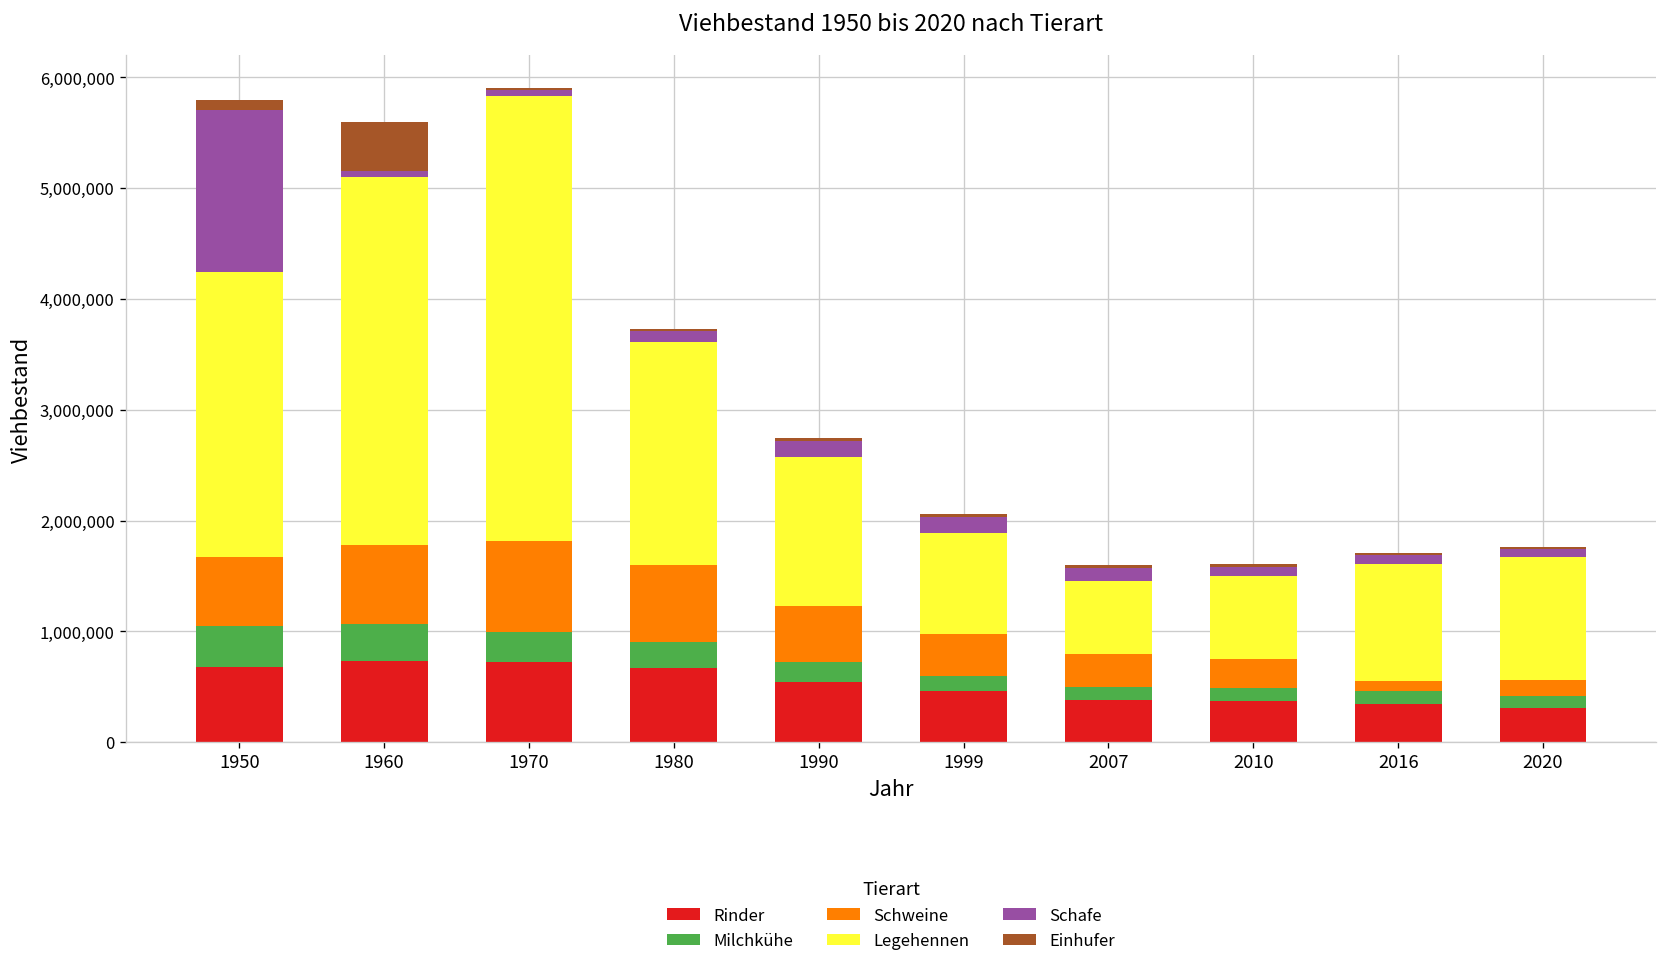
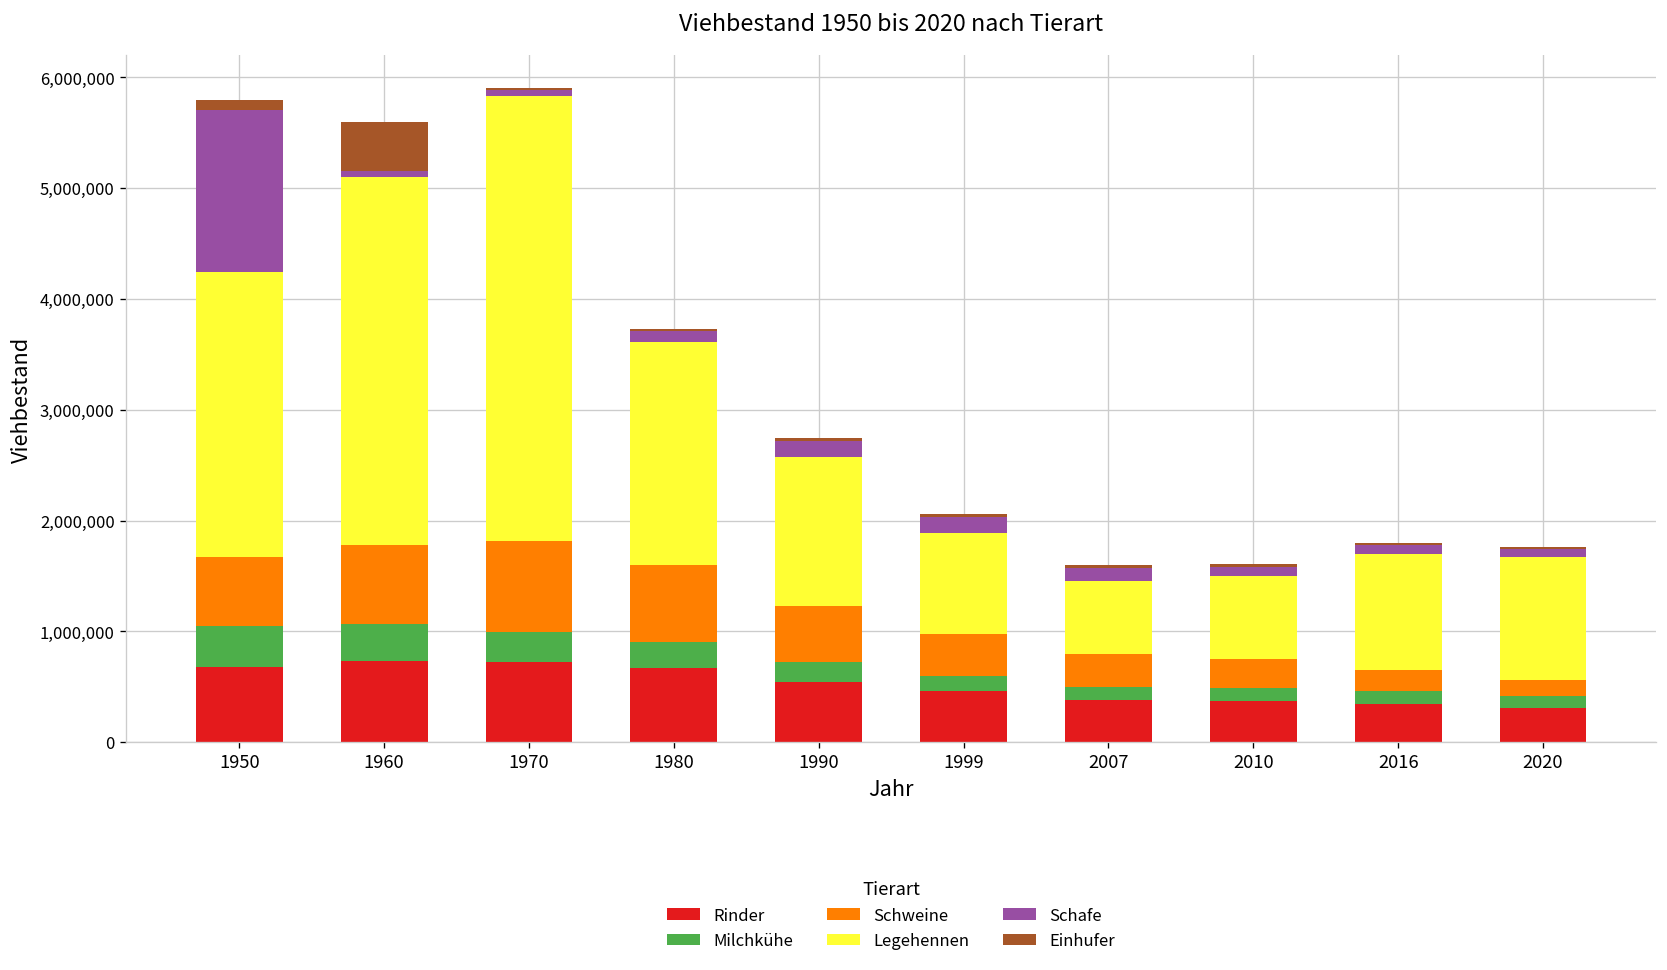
Schweine, 2016: 100,000 -> 200,000
